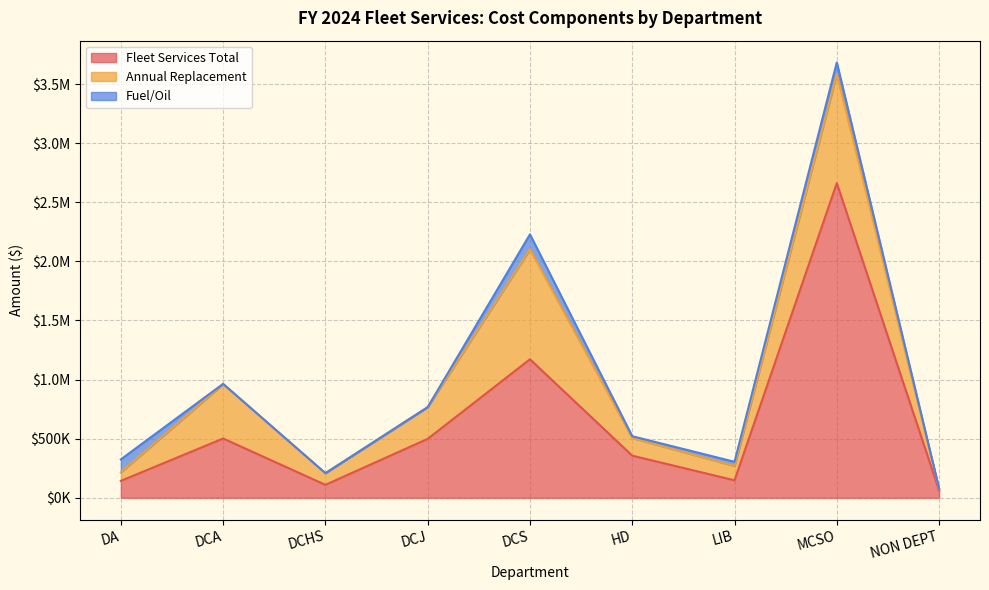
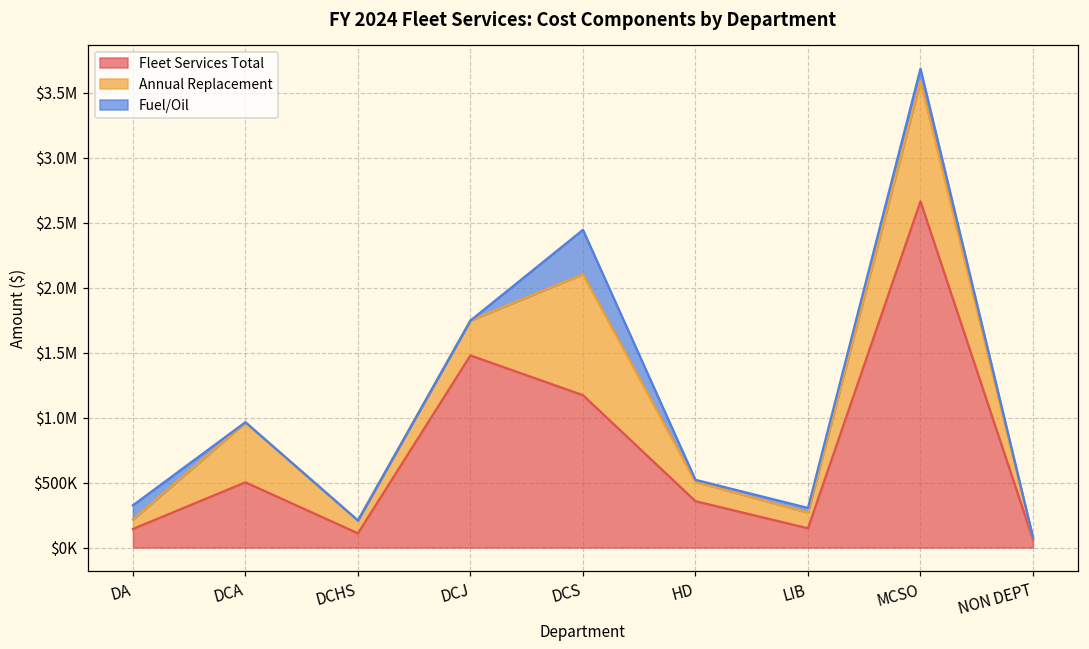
Fleet Services Total, DCJ: $500000 -> $1480000
Fuel/Oil, DCS: $130000 -> $340000
